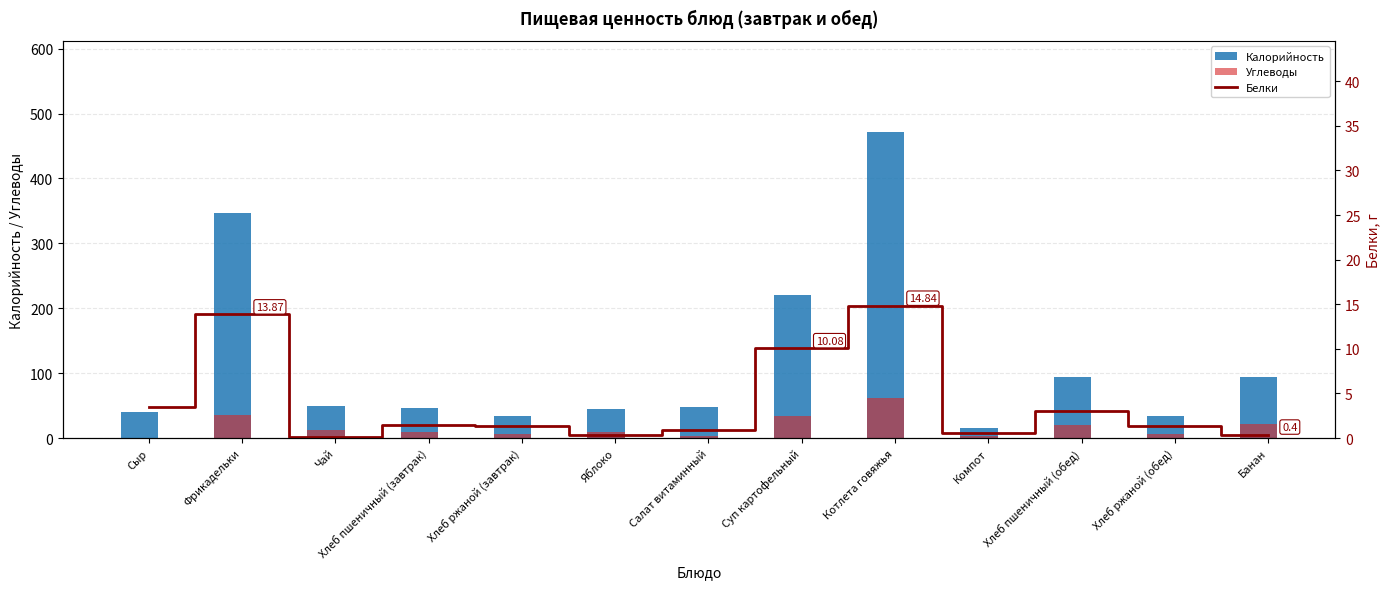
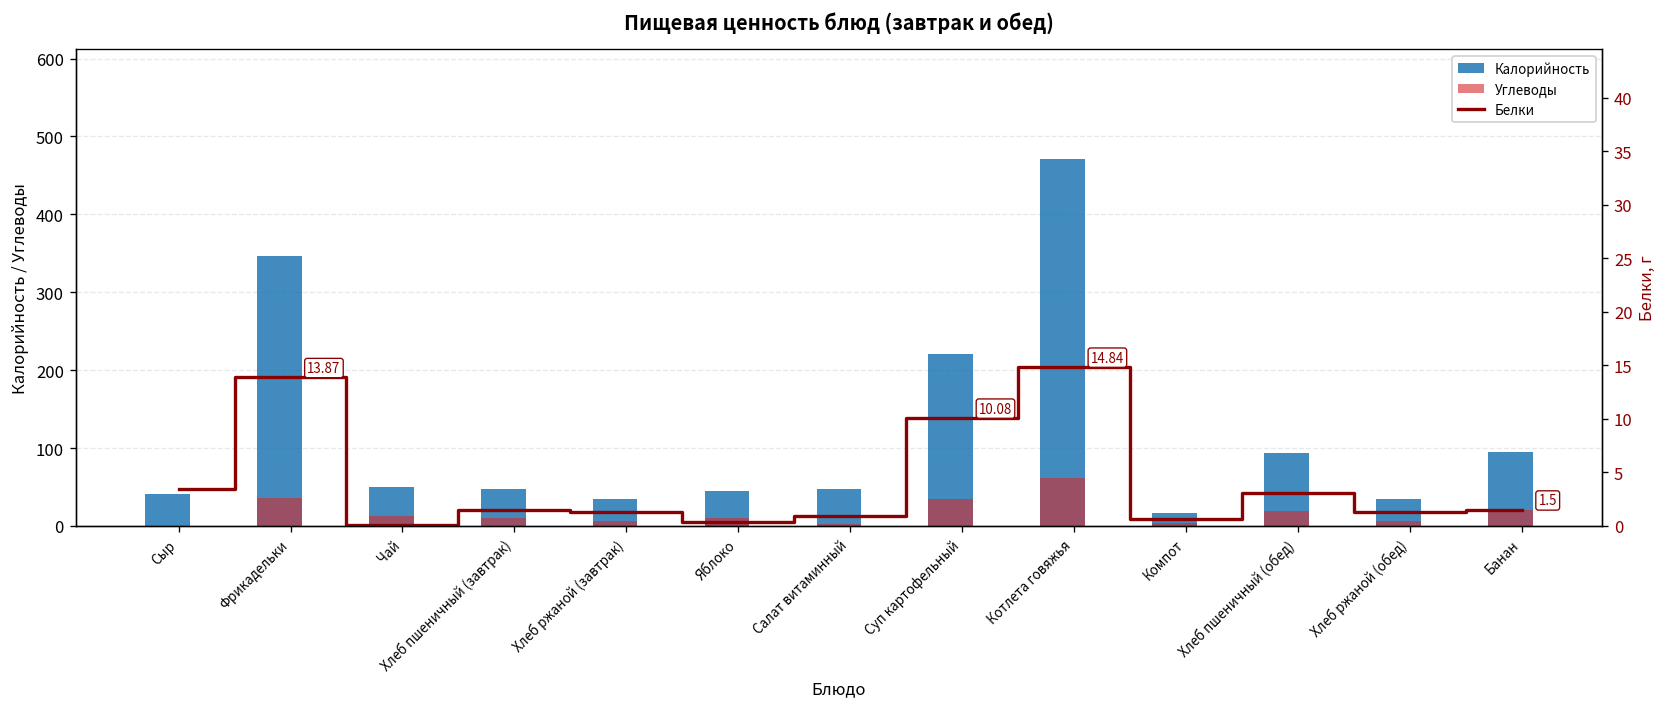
Белки, Банан: 0.4 -> 1.5
